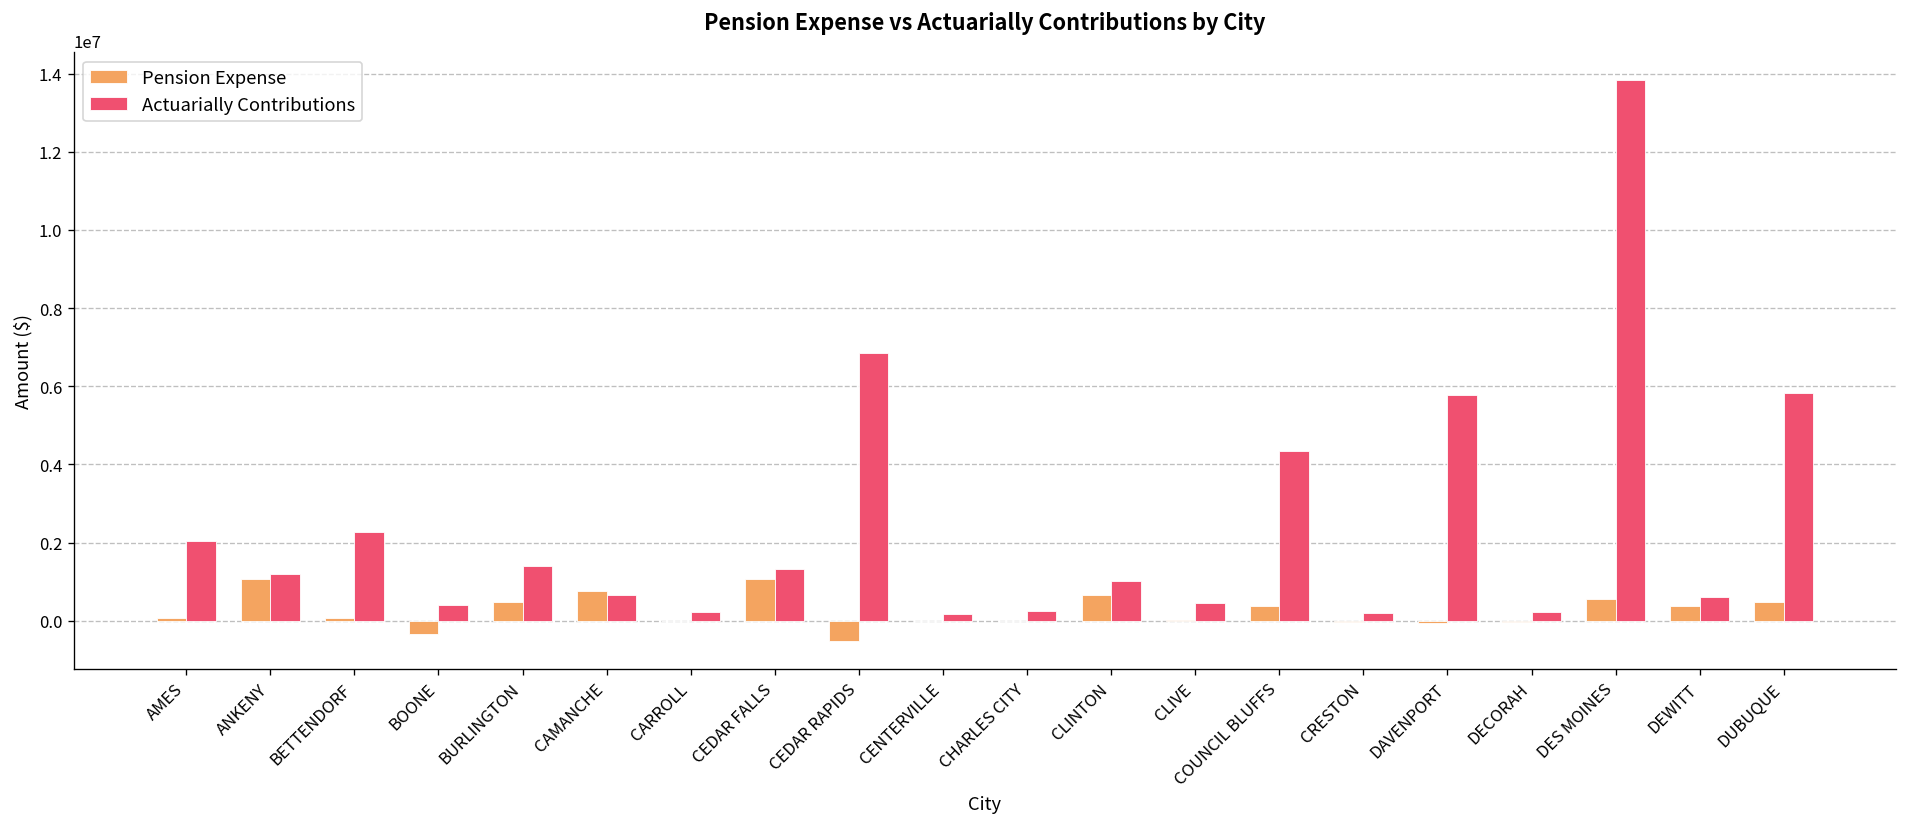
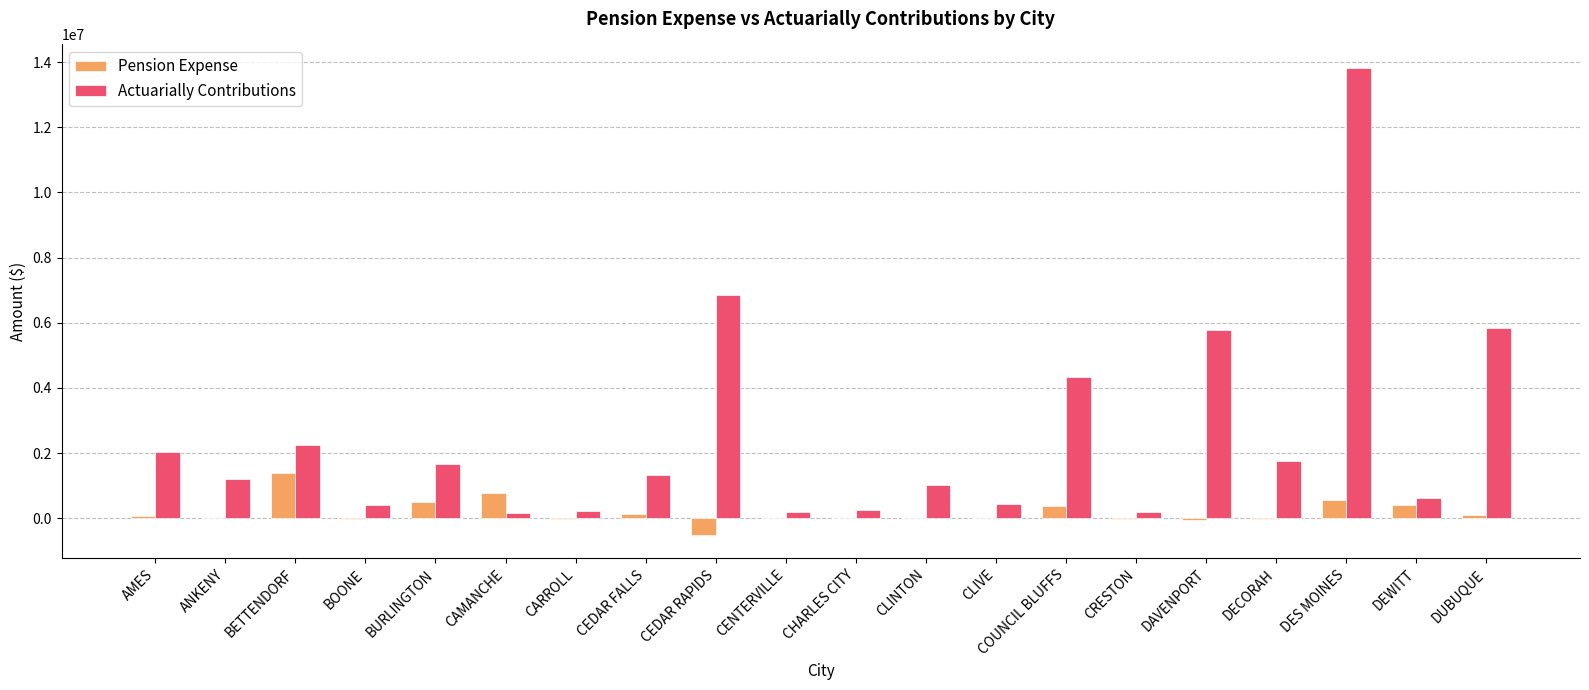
Pension Expense, ANKENY: 1100000 -> 0
Pension Expense, BETTENDORF: 100000 -> 1400000
Pension Expense, BOONE: -300000 -> 0
Actuarially Contributions, BURLINGTON: 1400000 -> 1600000
Actuarially Contributions, CAMANCHE: 700000 -> 200000
Pension Expense, CEDAR FALLS: 1100000 -> 100000
Pension Expense, CLINTON: 700000 -> 0
Actuarially Contributions, DECORAH: 200000 -> 1700000
Pension Expense, DUBUQUE: 500000 -> 100000
